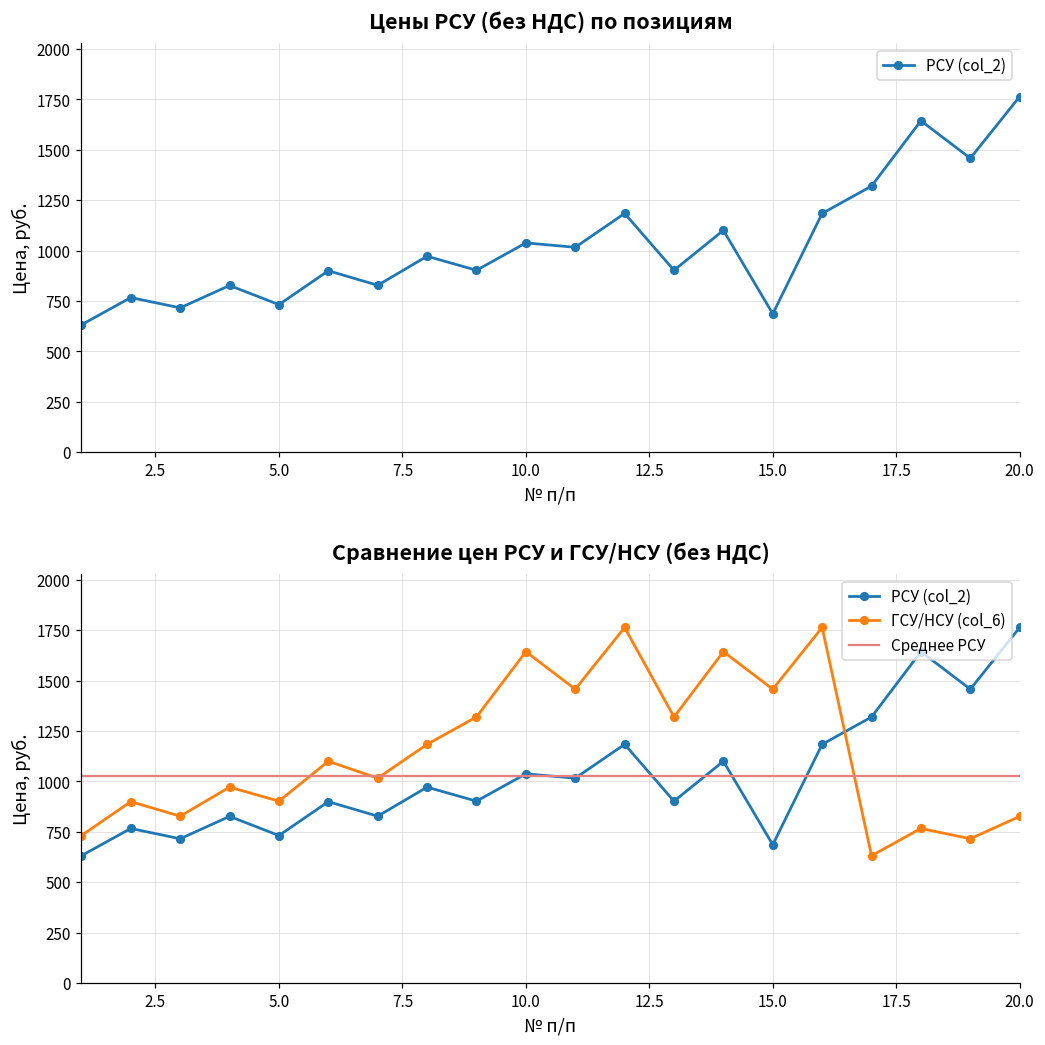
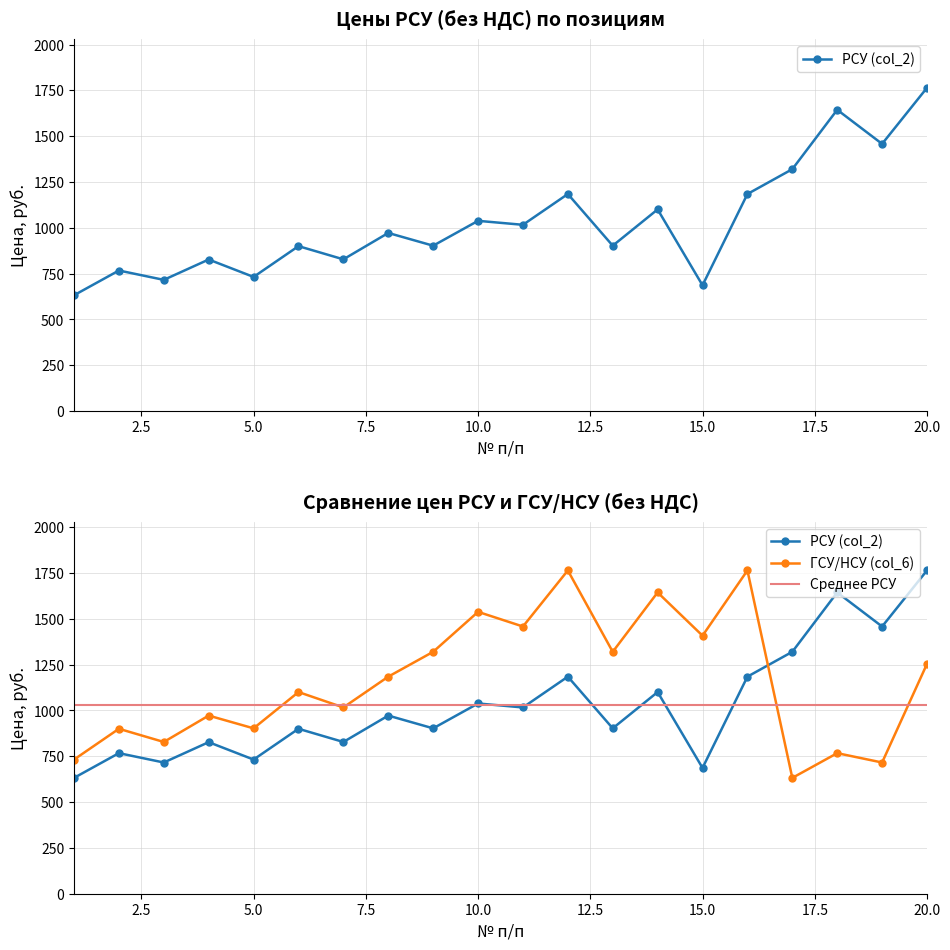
Сравнение цен РСУ и ГСУ/НСУ (без НДС), ГСУ/НСУ (col_6), 10.0: 1640 -> 1540
Сравнение цен РСУ и ГСУ/НСУ (без НДС), ГСУ/НСУ (col_6), 15.0: 1460 -> 1410
Сравнение цен РСУ и ГСУ/НСУ (без НДС), ГСУ/НСУ (col_6), 20.0: 830 -> 1250
